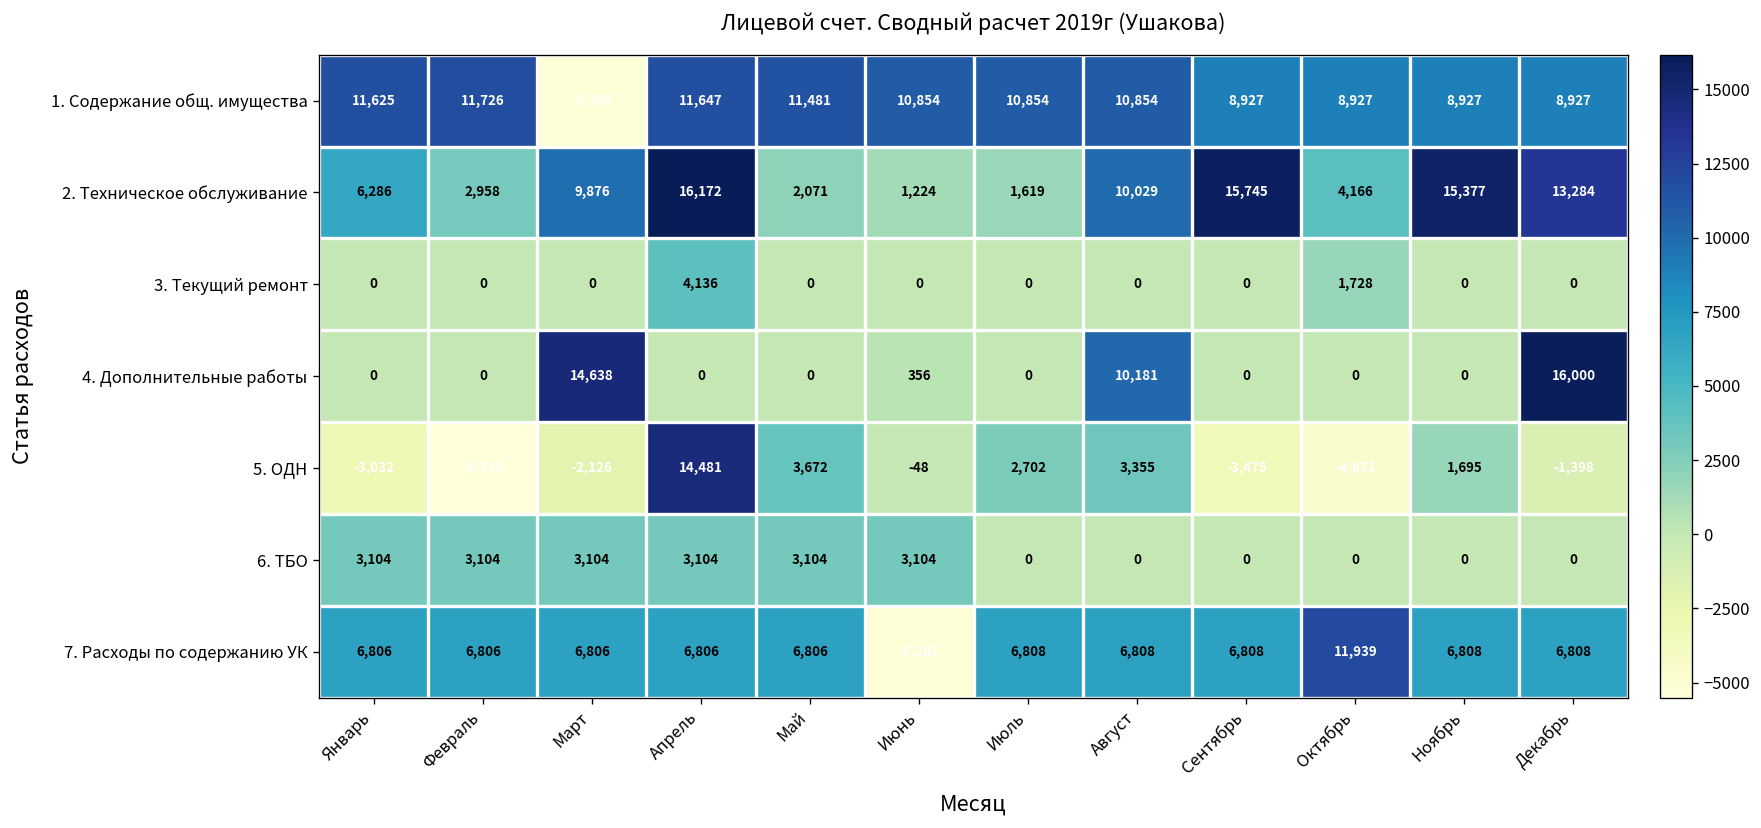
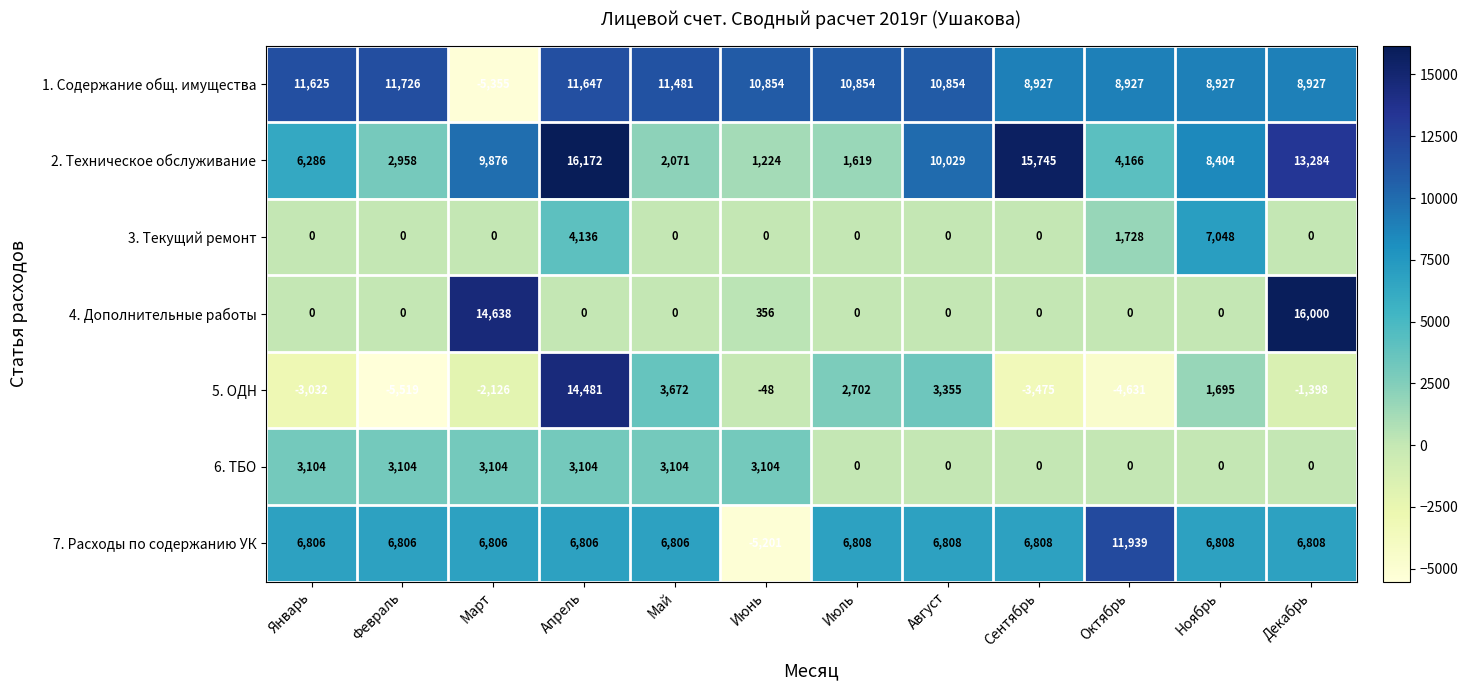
2. Техническое обслуживание, Ноябрь: 15,377 -> 8,404
3. Текущий ремонт, Ноябрь: 0 -> 7,048
4. Дополнительные работы, Август: 10,181 -> 0
